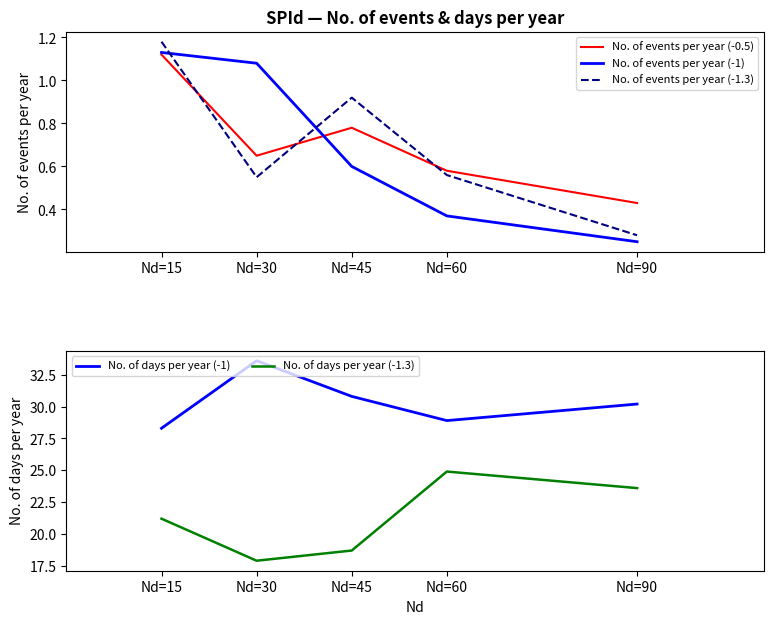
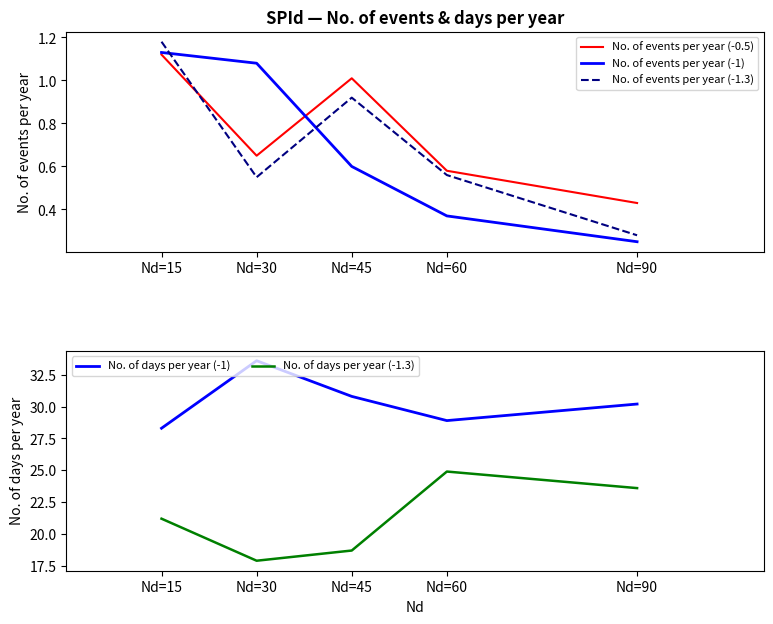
SPId — No. of events & days per year, No. of events per year (-0.5), Nd=45: 0.78 -> 1.01
